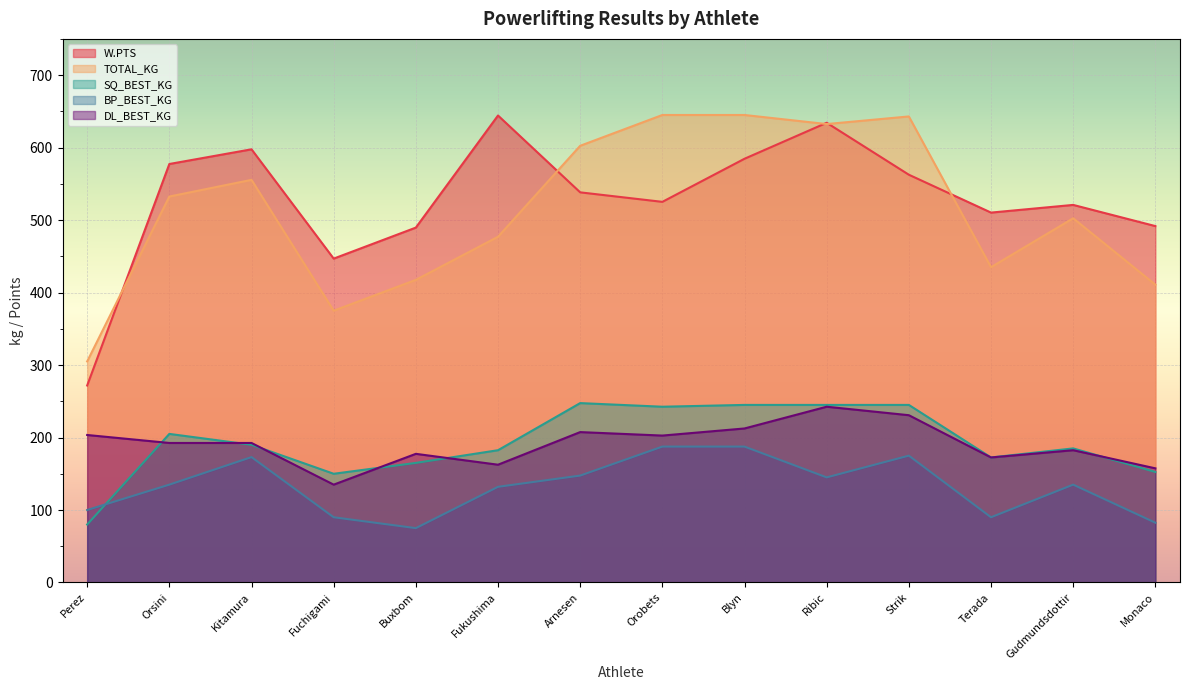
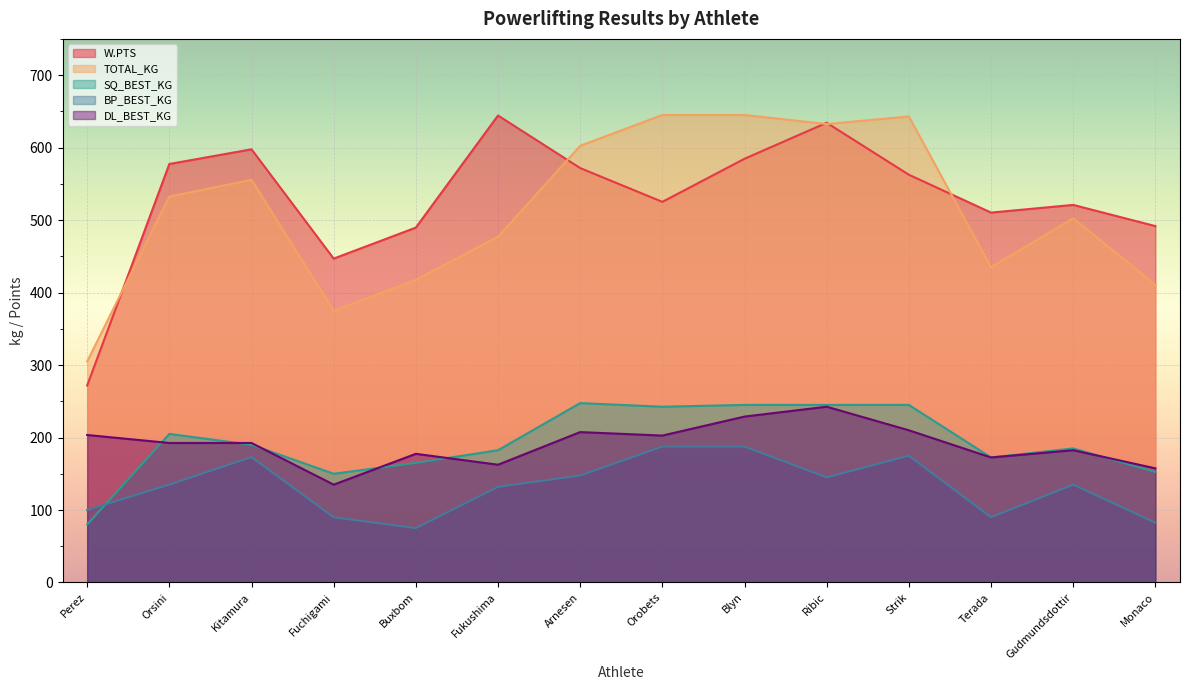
W.PTS, Arnesen: 540 -> 570
DL_BEST_KG, Blyn: 210 -> 230
DL_BEST_KG, Strik: 230 -> 210
